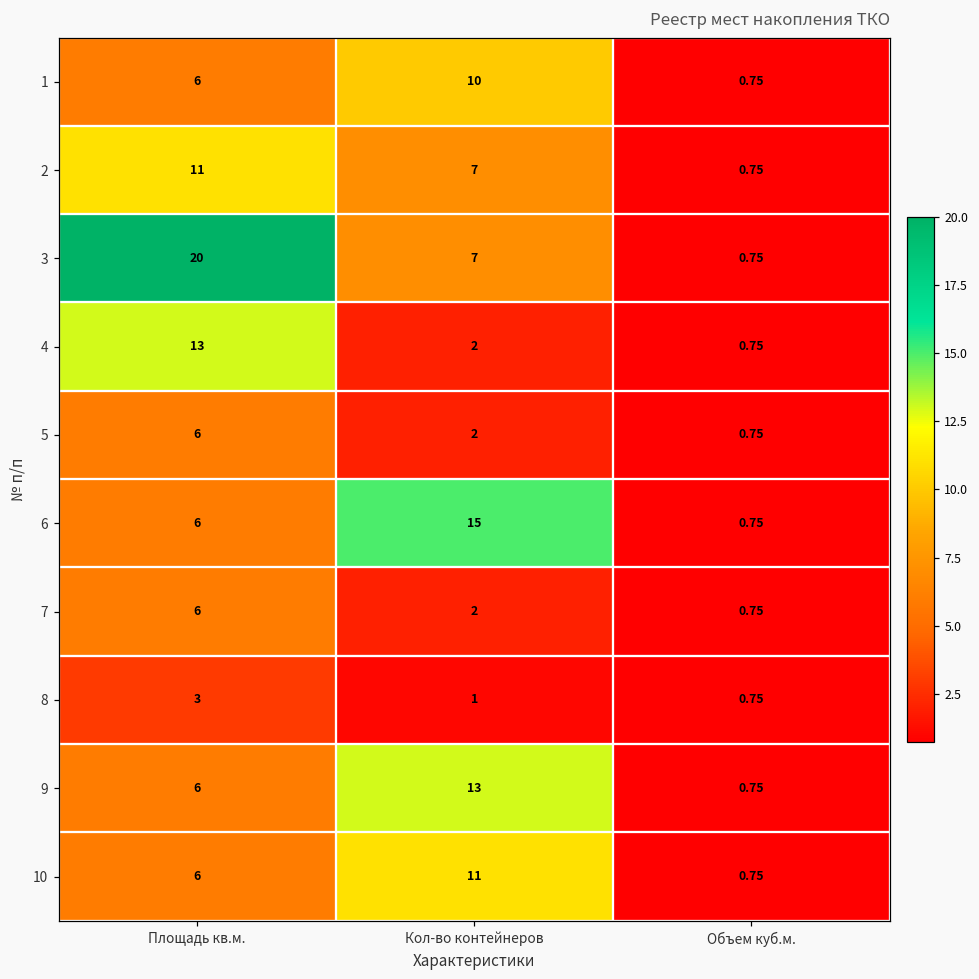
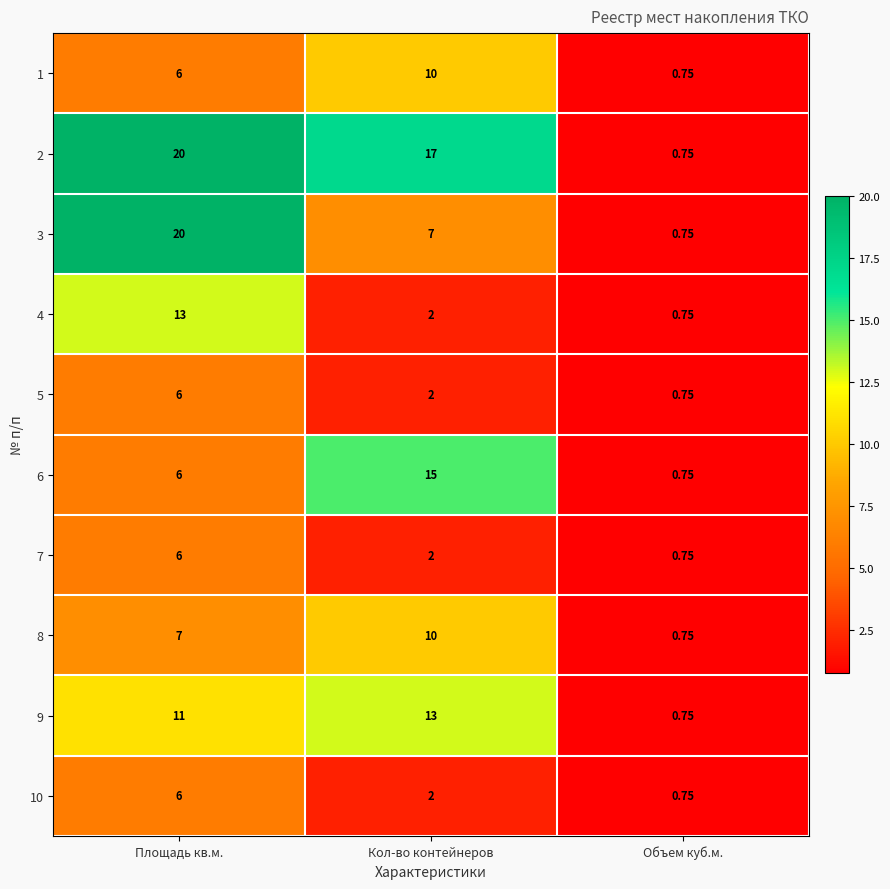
2, Площадь кв.м.: 11 -> 20
2, Кол-во контейнеров: 7 -> 17
8, Площадь кв.м.: 3 -> 7
8, Кол-во контейнеров: 1 -> 10
9, Площадь кв.м.: 6 -> 11
10, Кол-во контейнеров: 11 -> 2
